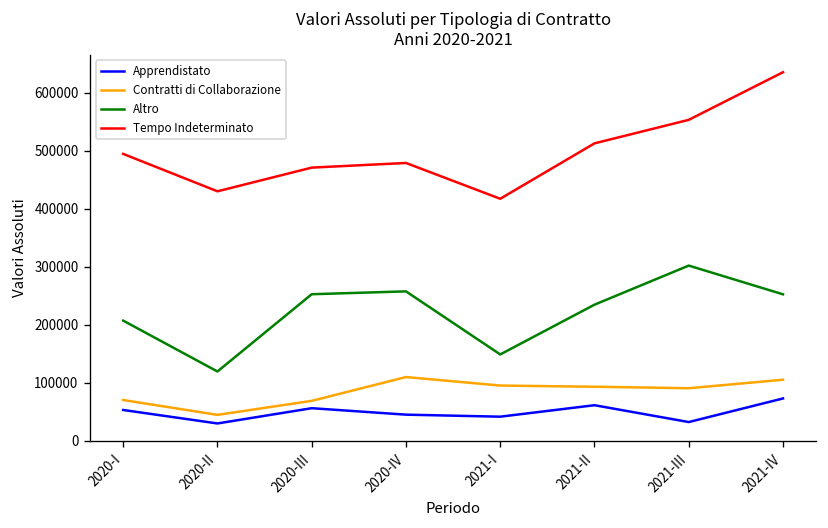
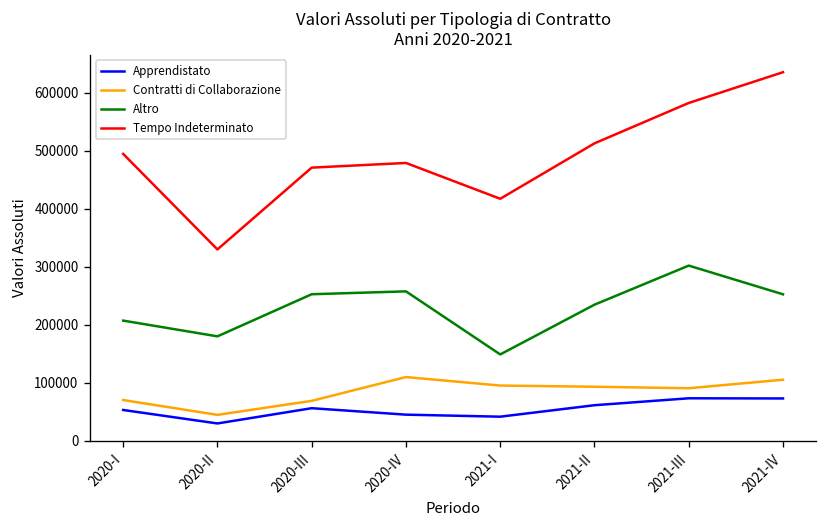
Altro, 2020-II: 120000 -> 180000
Tempo Indeterminato, 2020-II: 430000 -> 330000
Apprendistato, 2021-III: 30000 -> 70000
Tempo Indeterminato, 2021-III: 550000 -> 580000
